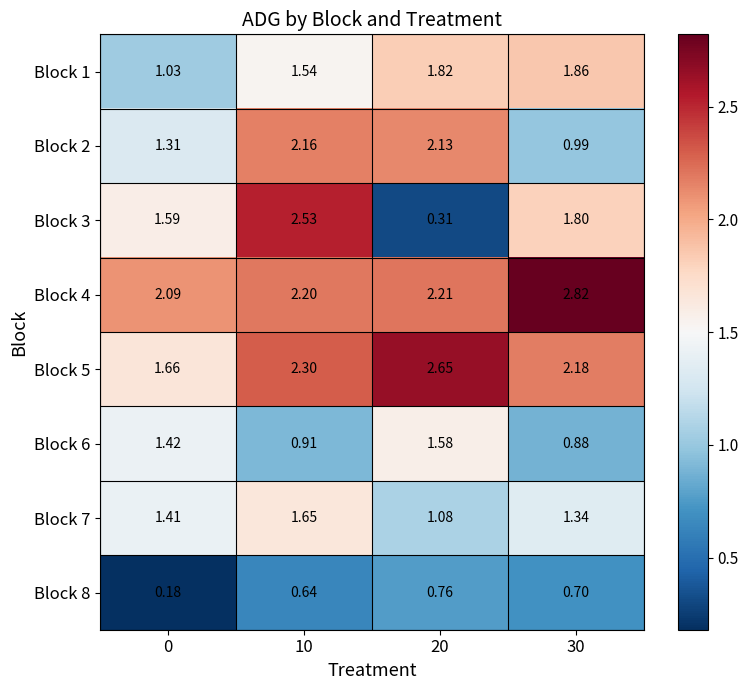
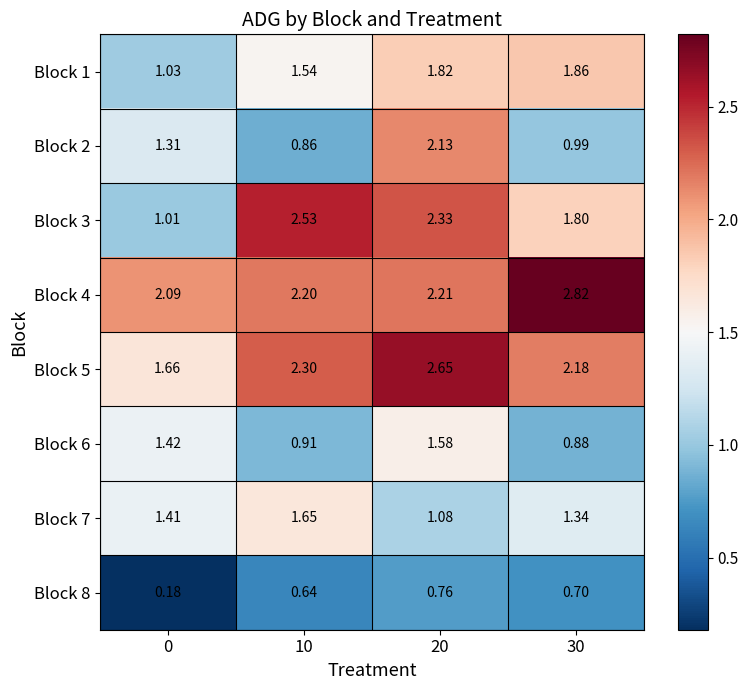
Block 2, 10: 2.16 -> 0.86
Block 3, 0: 1.59 -> 1.01
Block 3, 20: 0.31 -> 2.33
